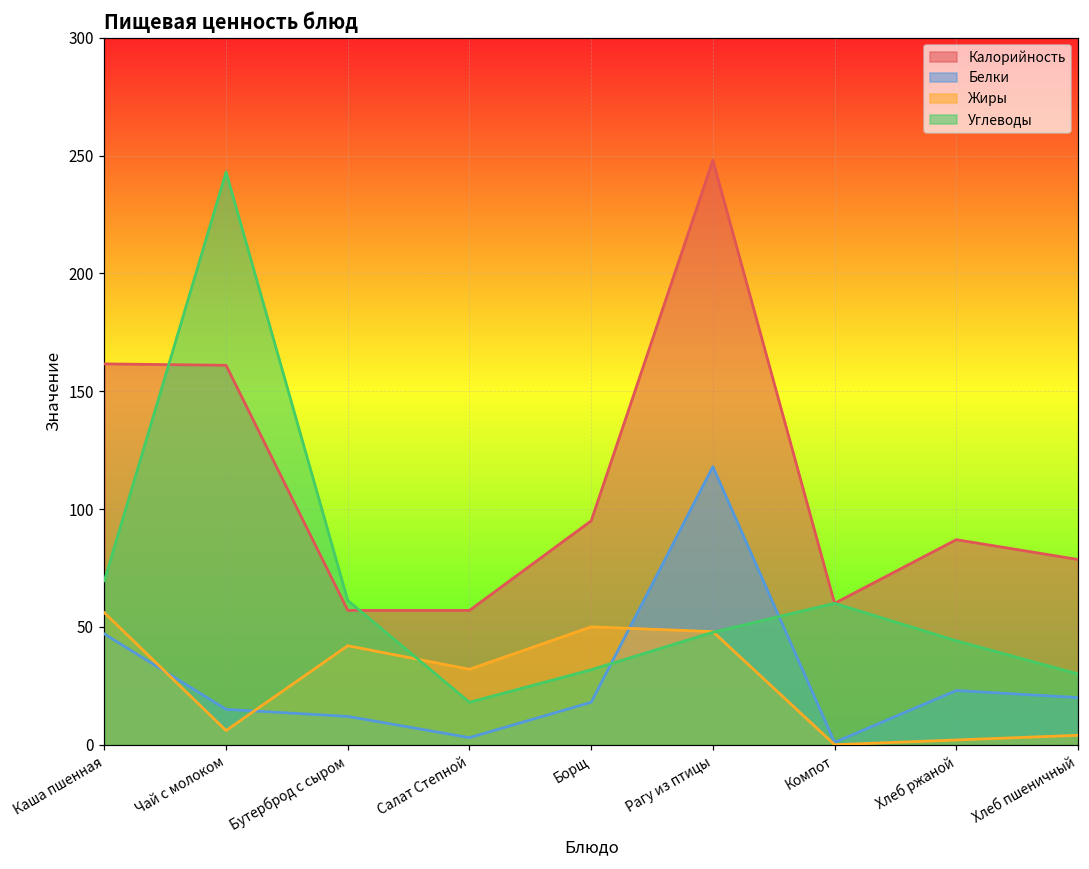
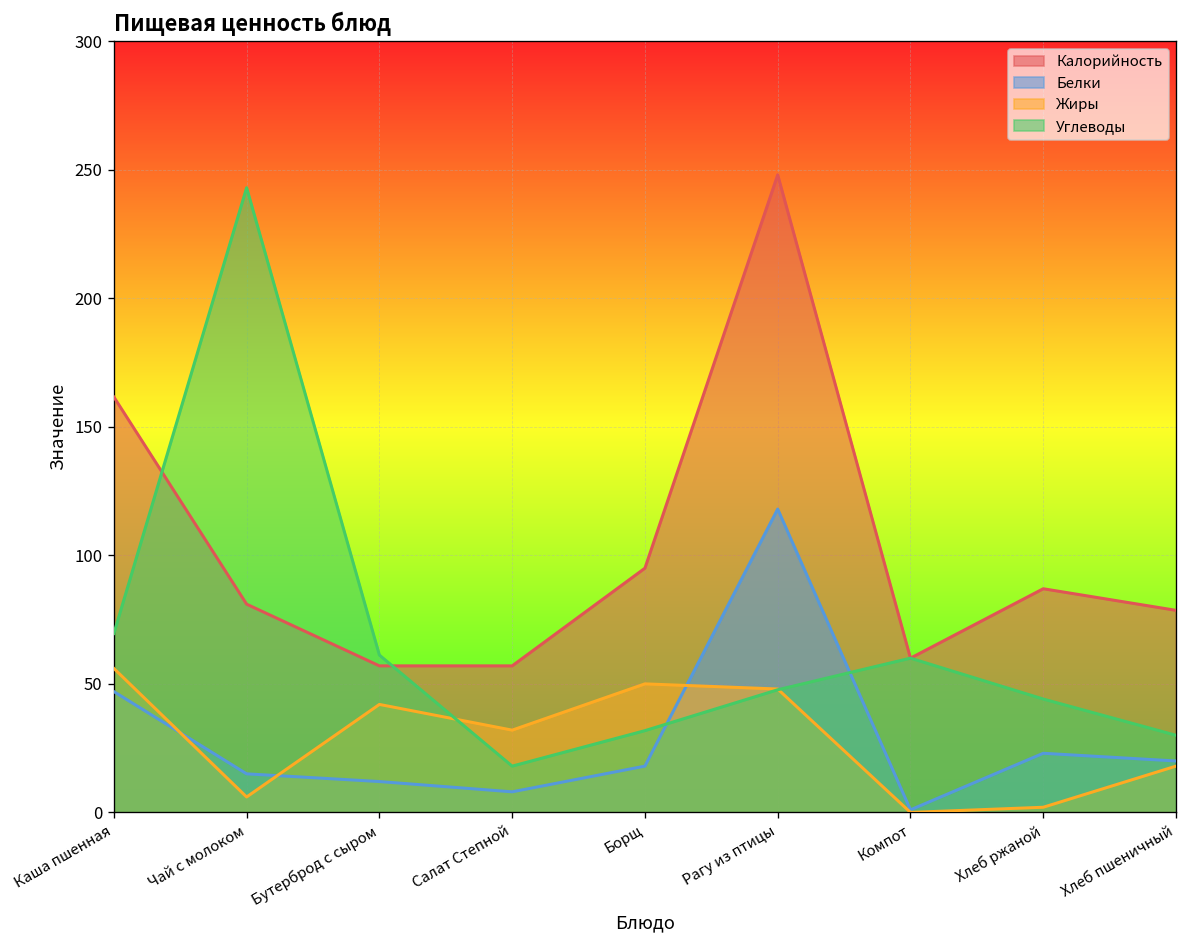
Калорийность, Чай с молоком: 161 -> 81
Белки, Салат Степной: 3 -> 8
Жиры, Хлеб пшеничный: 4 -> 18
